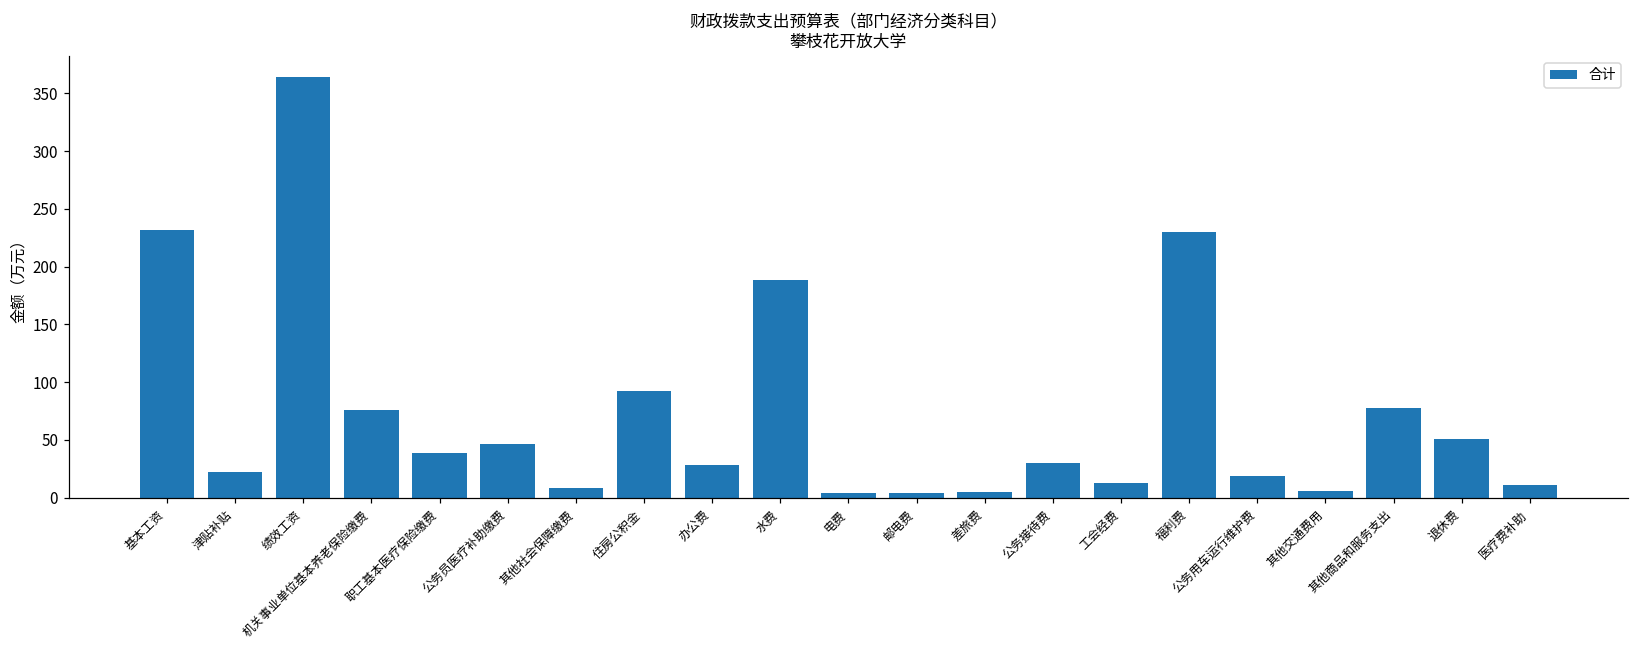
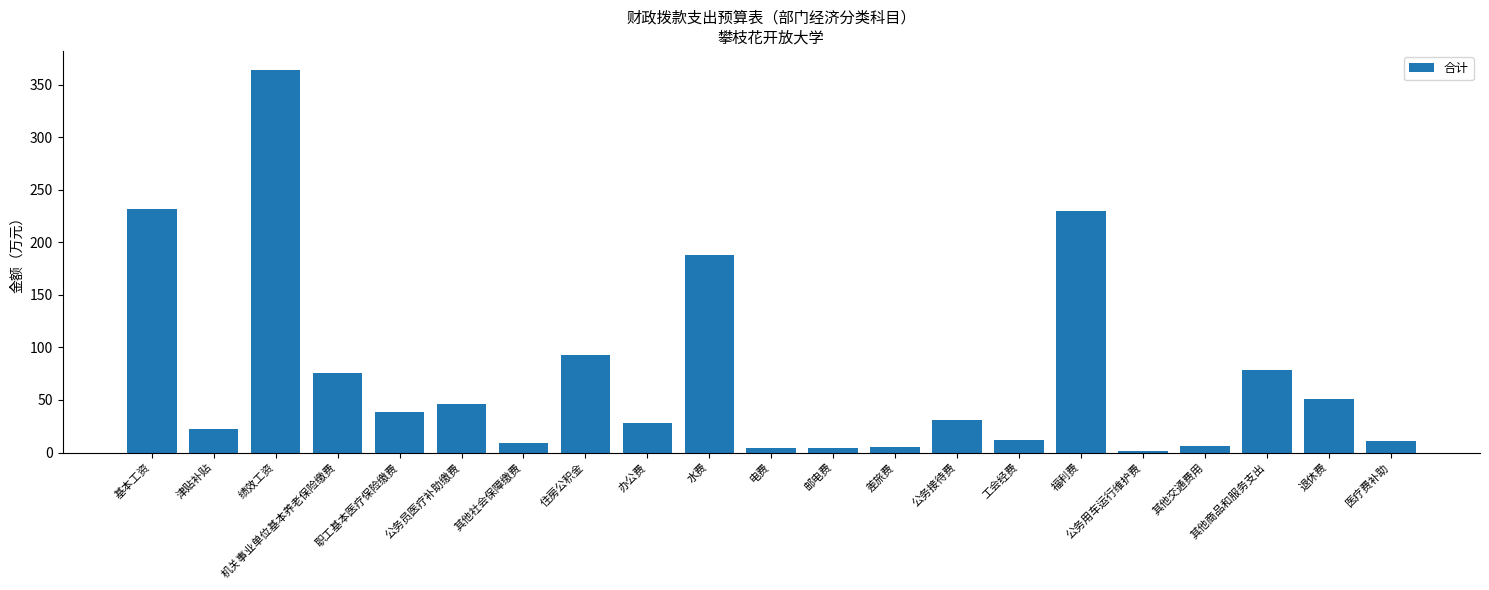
公务用车运行维护费: 19 -> 2
